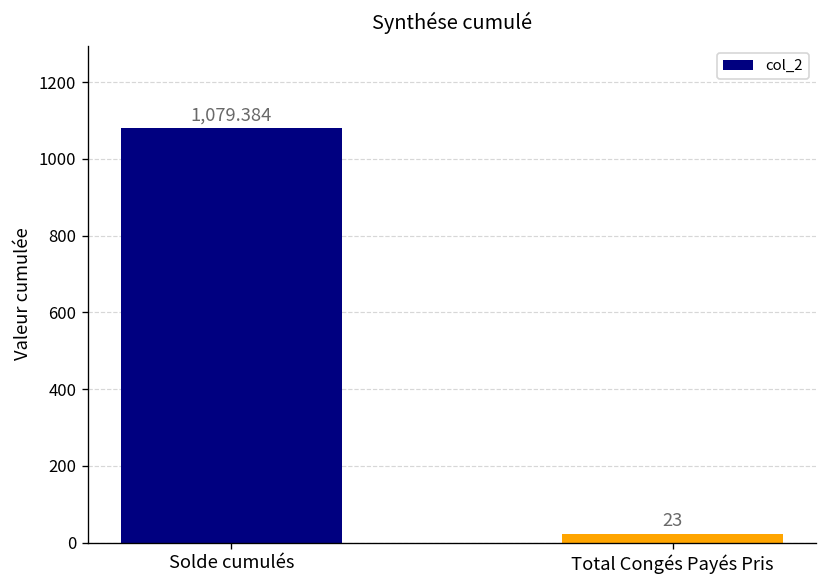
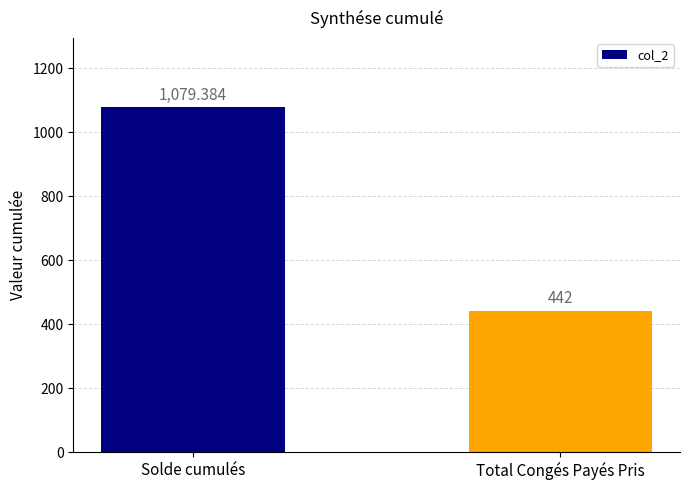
Total Congés Payés Pris: 23 -> 442
